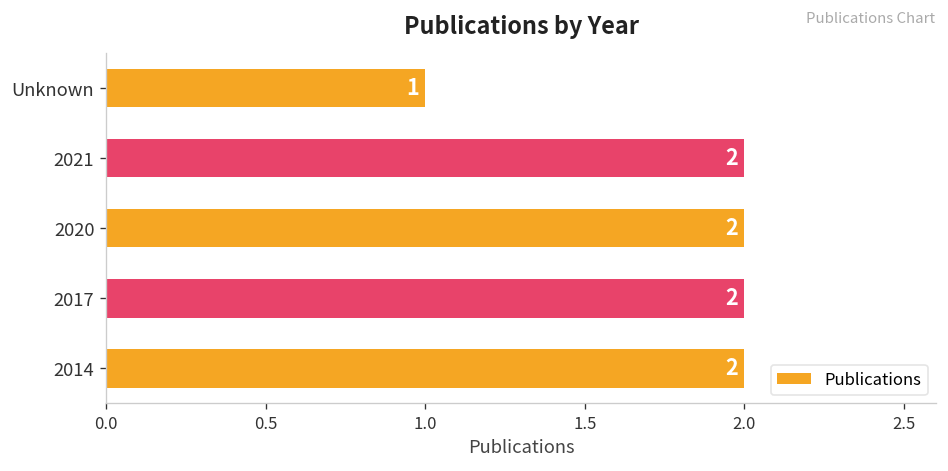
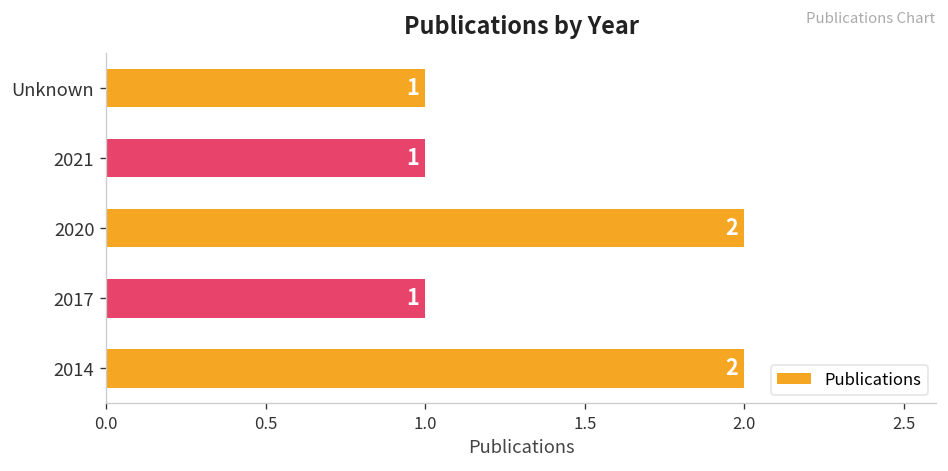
2021: 2 -> 1
2017: 2 -> 1
